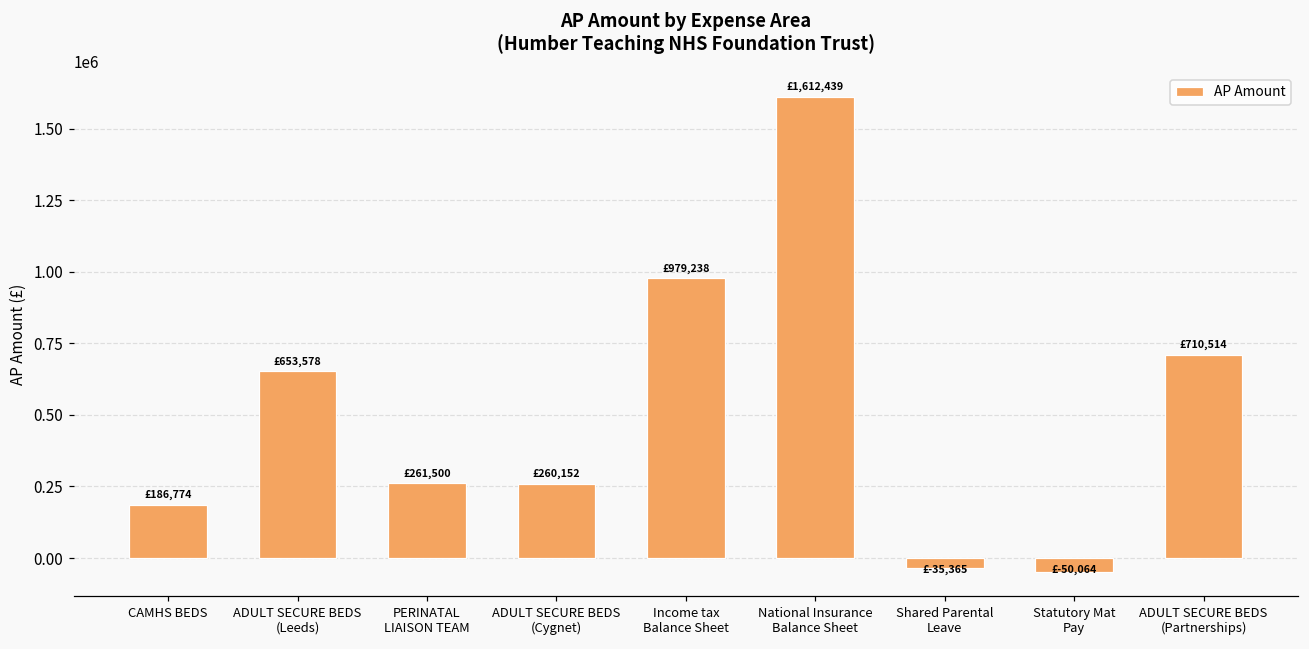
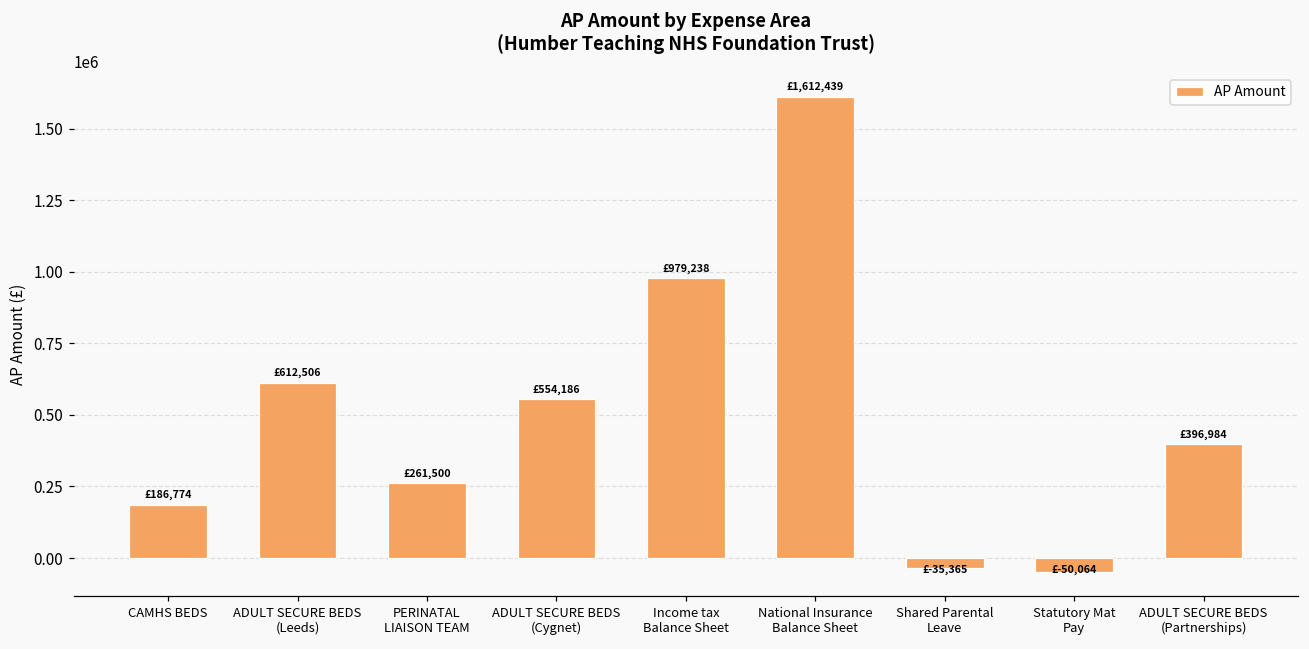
ADULT SECURE BEDS (Leeds): £653,578 -> £612,506
ADULT SECURE BEDS (Cygnet): £260,152 -> £554,186
ADULT SECURE BEDS (Partnerships): £710,514 -> £396,984
